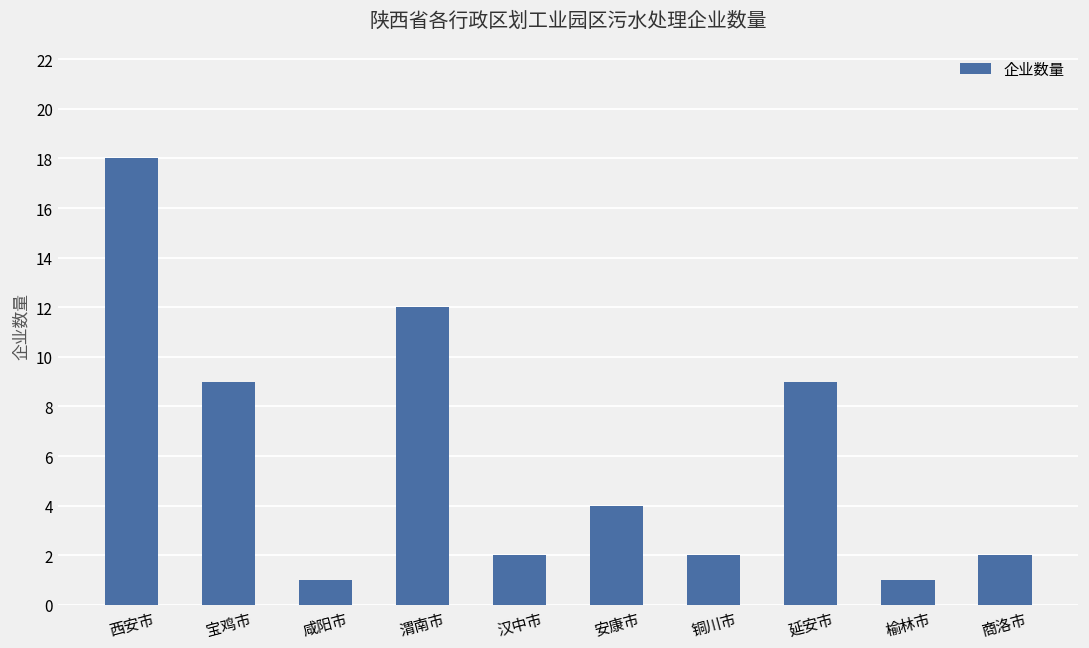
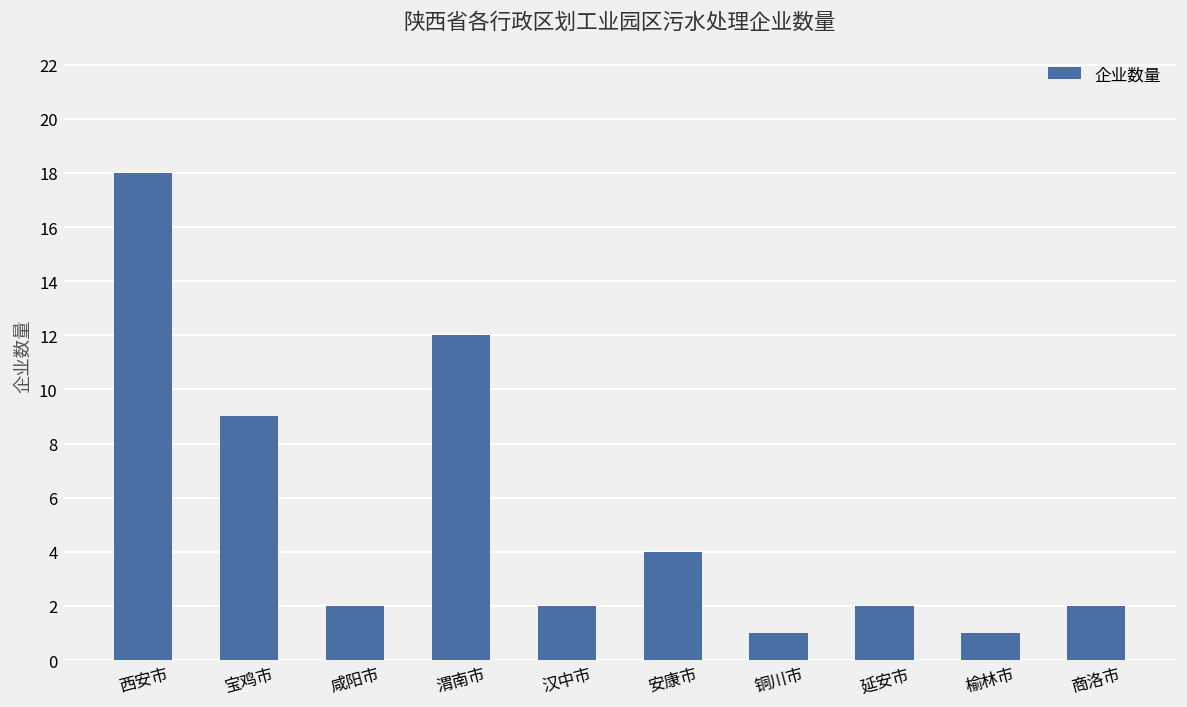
咸阳市: 1 -> 2
铜川市: 2 -> 1
延安市: 9 -> 2
